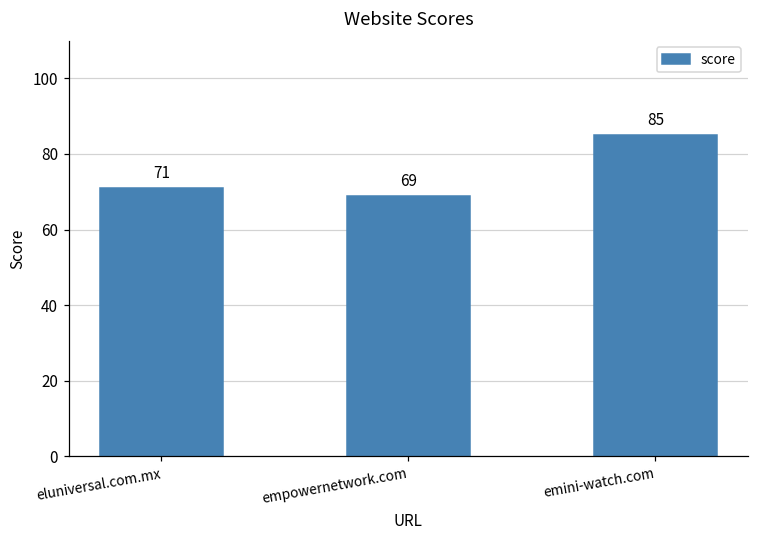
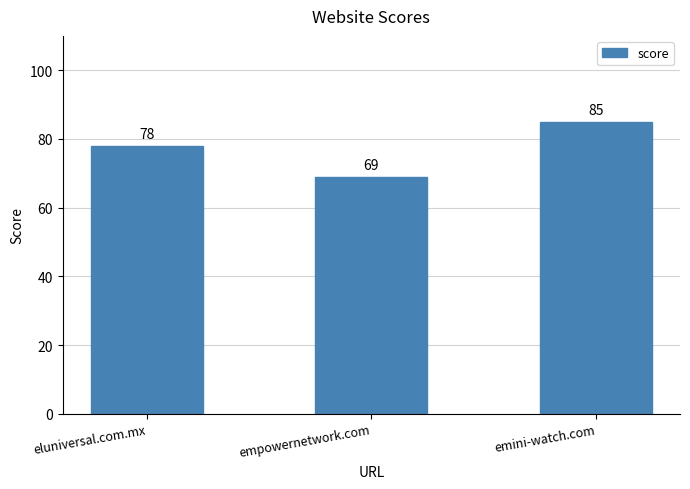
eluniversal.com.mx: 71 -> 78
